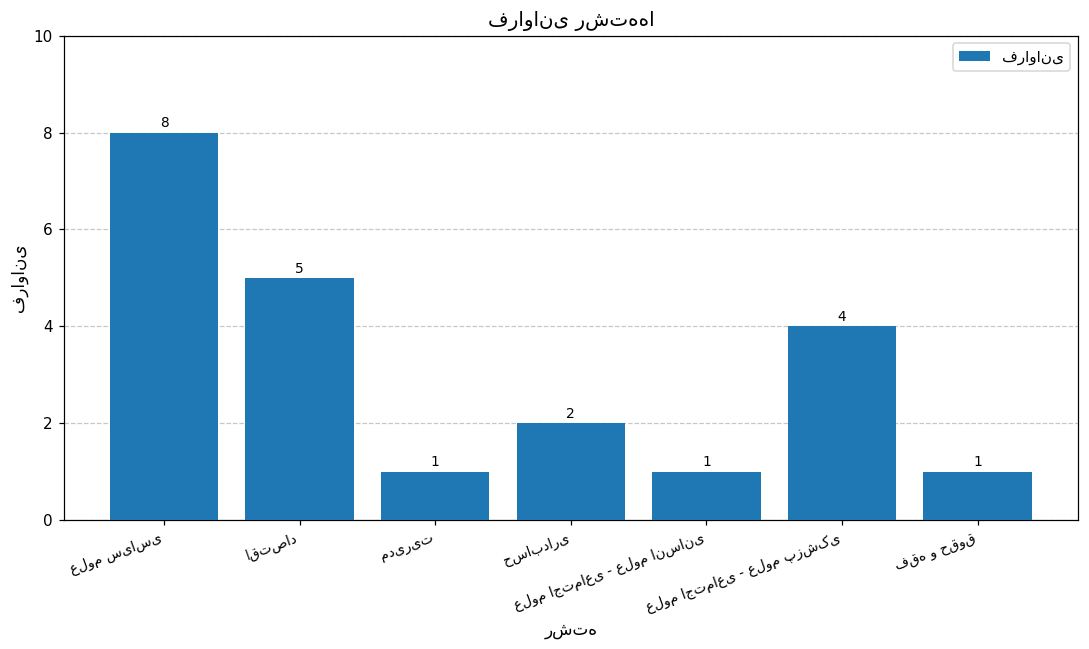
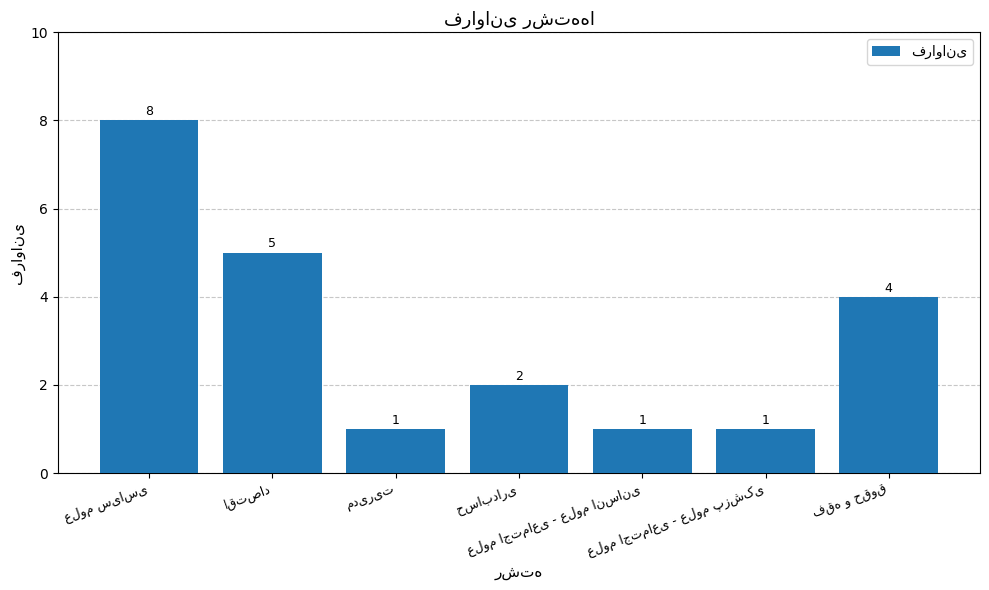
علوم اجتماعی - علوم پزشکی: 4 -> 1
فقه و حقوق: 1 -> 4
